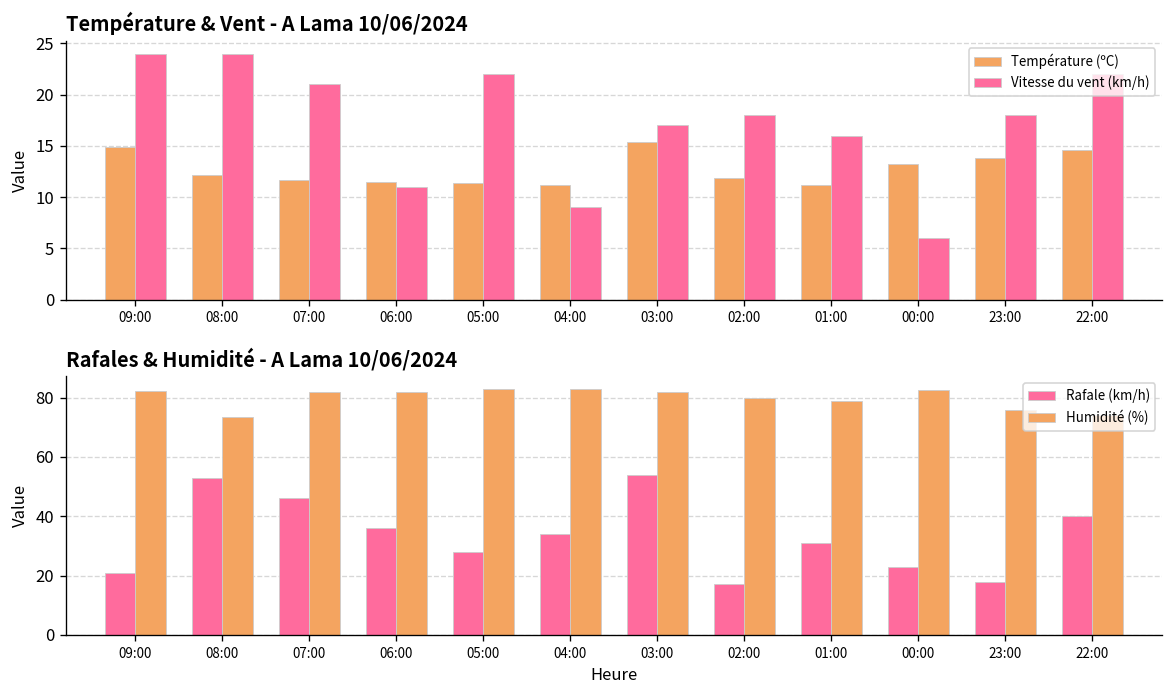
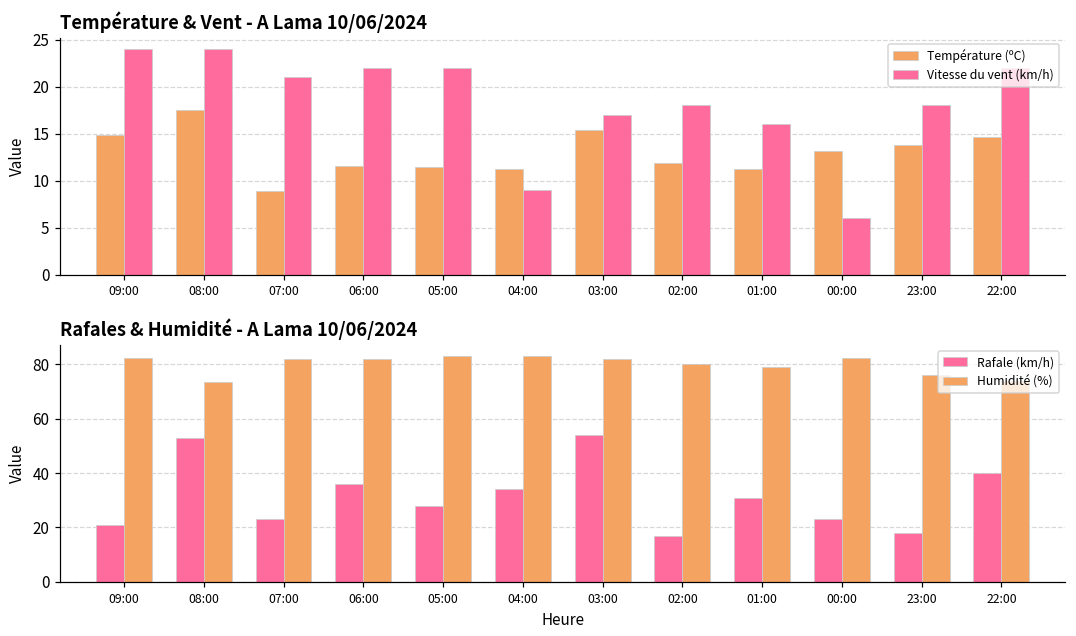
Température & Vent - A Lama 10/06/2024, Température (ºC), 08:00: 12 -> 18
Température & Vent - A Lama 10/06/2024, Température (ºC), 07:00: 12 -> 9
Température & Vent - A Lama 10/06/2024, Vitesse du vent (km/h), 06:00: 11 -> 22
Rafales & Humidité - A Lama 10/06/2024, Rafale (km/h), 07:00: 46 -> 23
